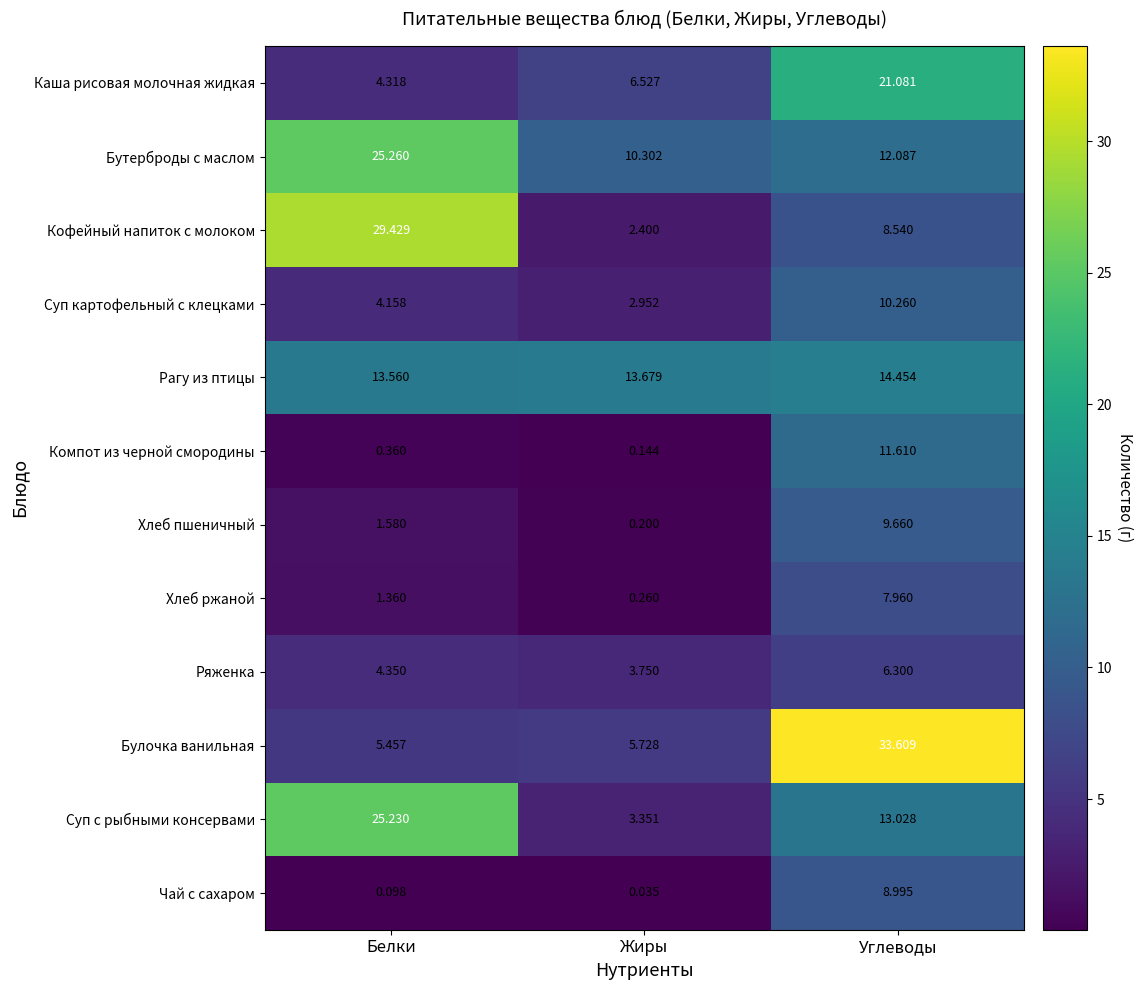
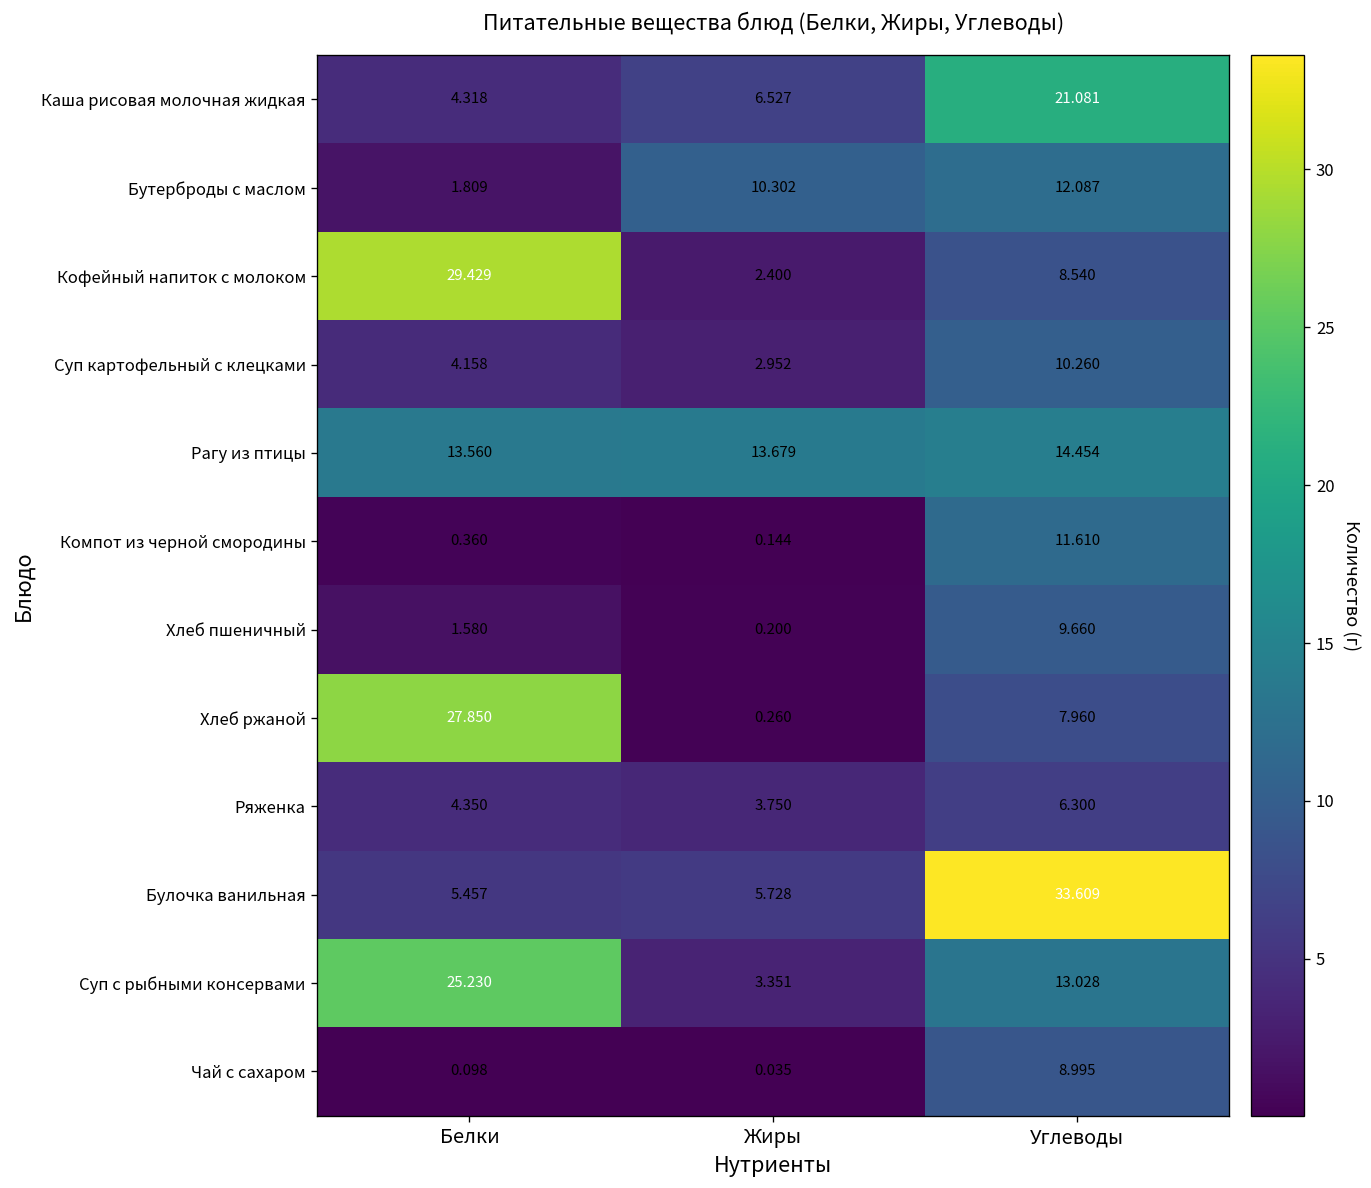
Бутерброды с маслом, Белки: 25.260 -> 1.809
Хлеб ржаной, Белки: 1.360 -> 27.850
